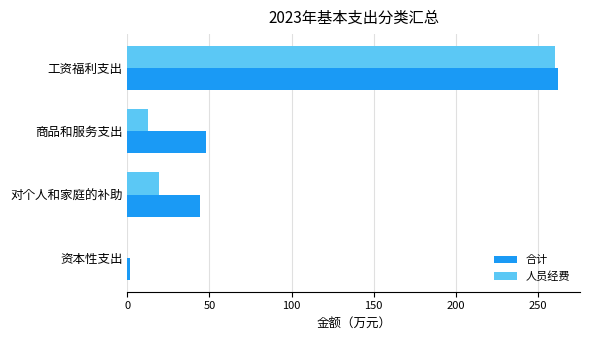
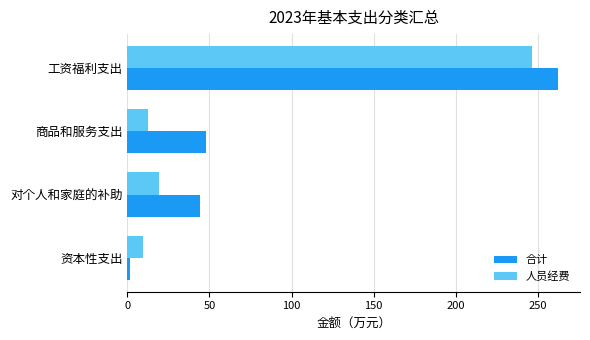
人员经费, 工资福利支出: 260 -> 246
人员经费, 资本性支出: 0 -> 10
